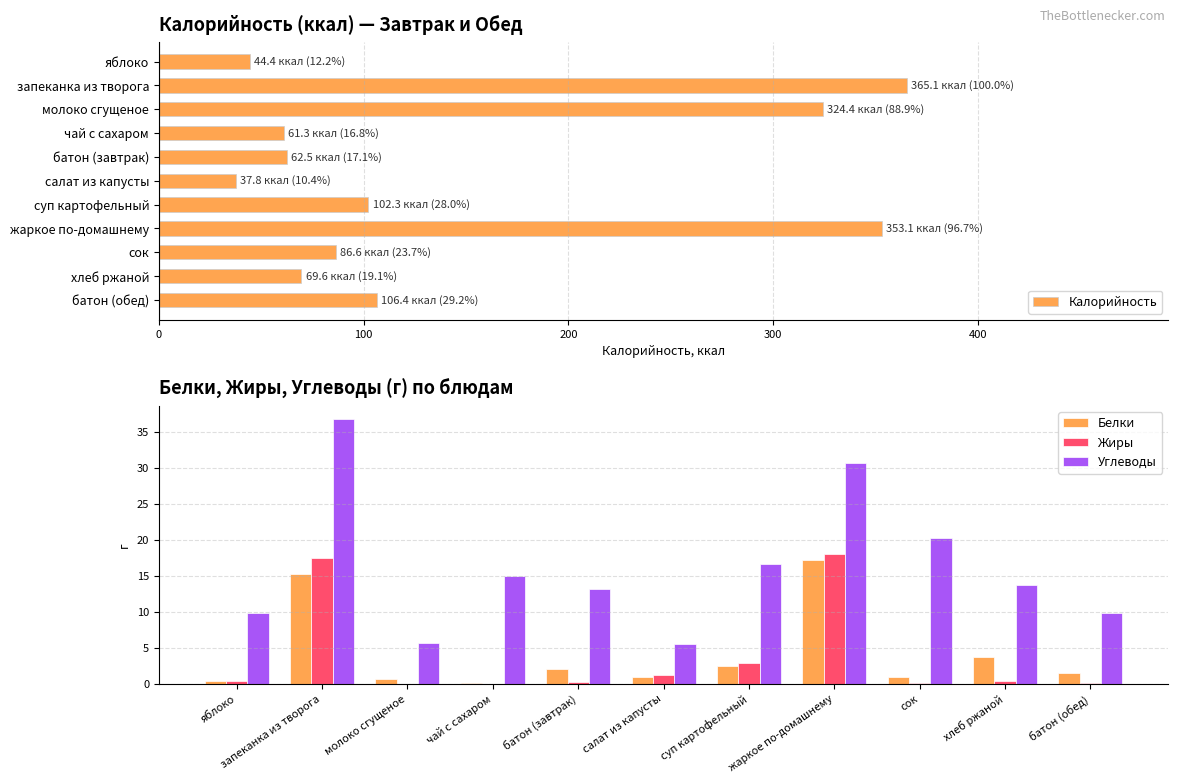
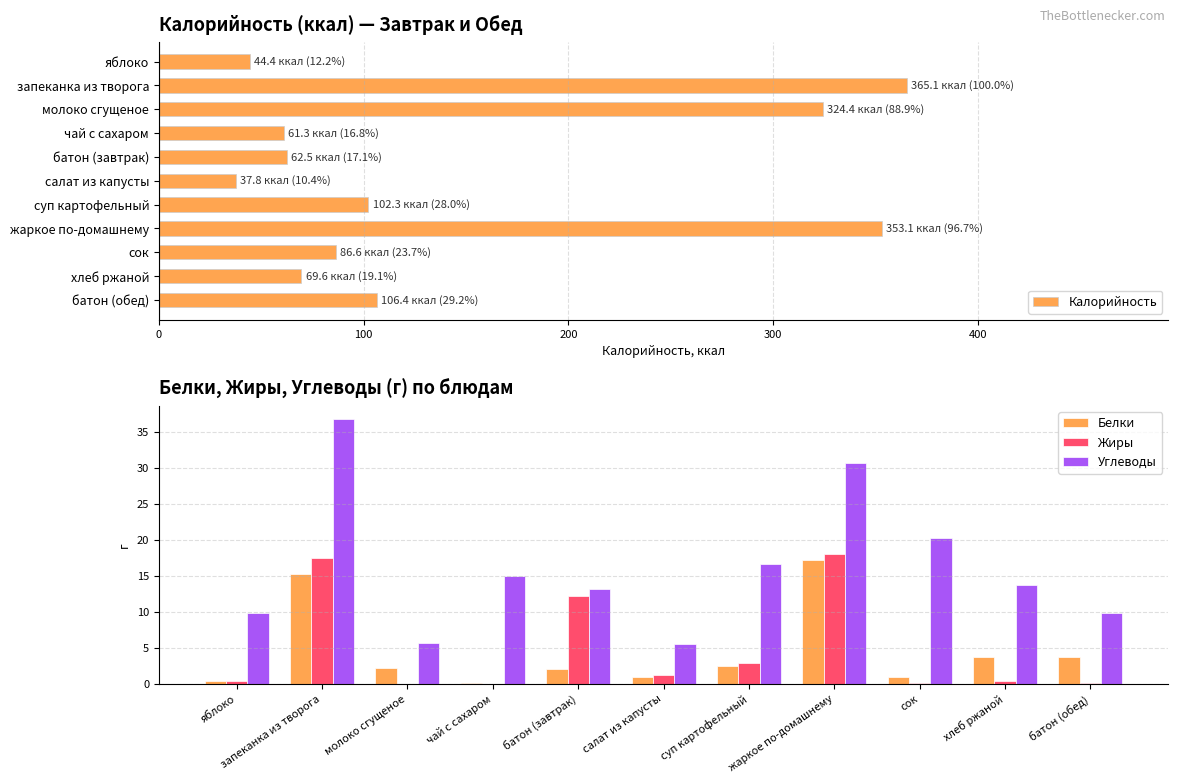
Белки, Жиры, Углеводы (г) по блюдам, Белки, молоко сгущеное: 1 -> 2
Белки, Жиры, Углеводы (г) по блюдам, Жиры, батон (завтрак): 0 -> 12
Белки, Жиры, Углеводы (г) по блюдам, Белки, батон (обед): 2 -> 4
